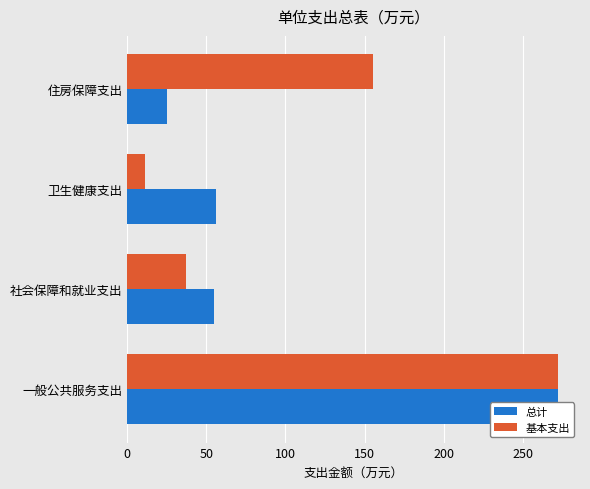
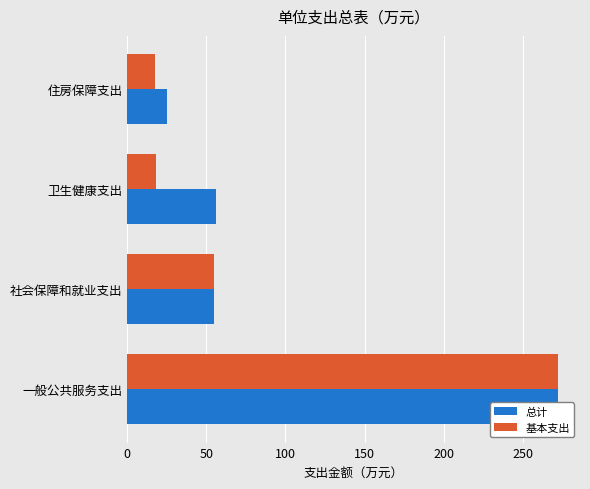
基本支出, 住房保障支出: 155 -> 18
基本支出, 卫生健康支出: 11 -> 18
基本支出, 社会保障和就业支出: 37 -> 55
